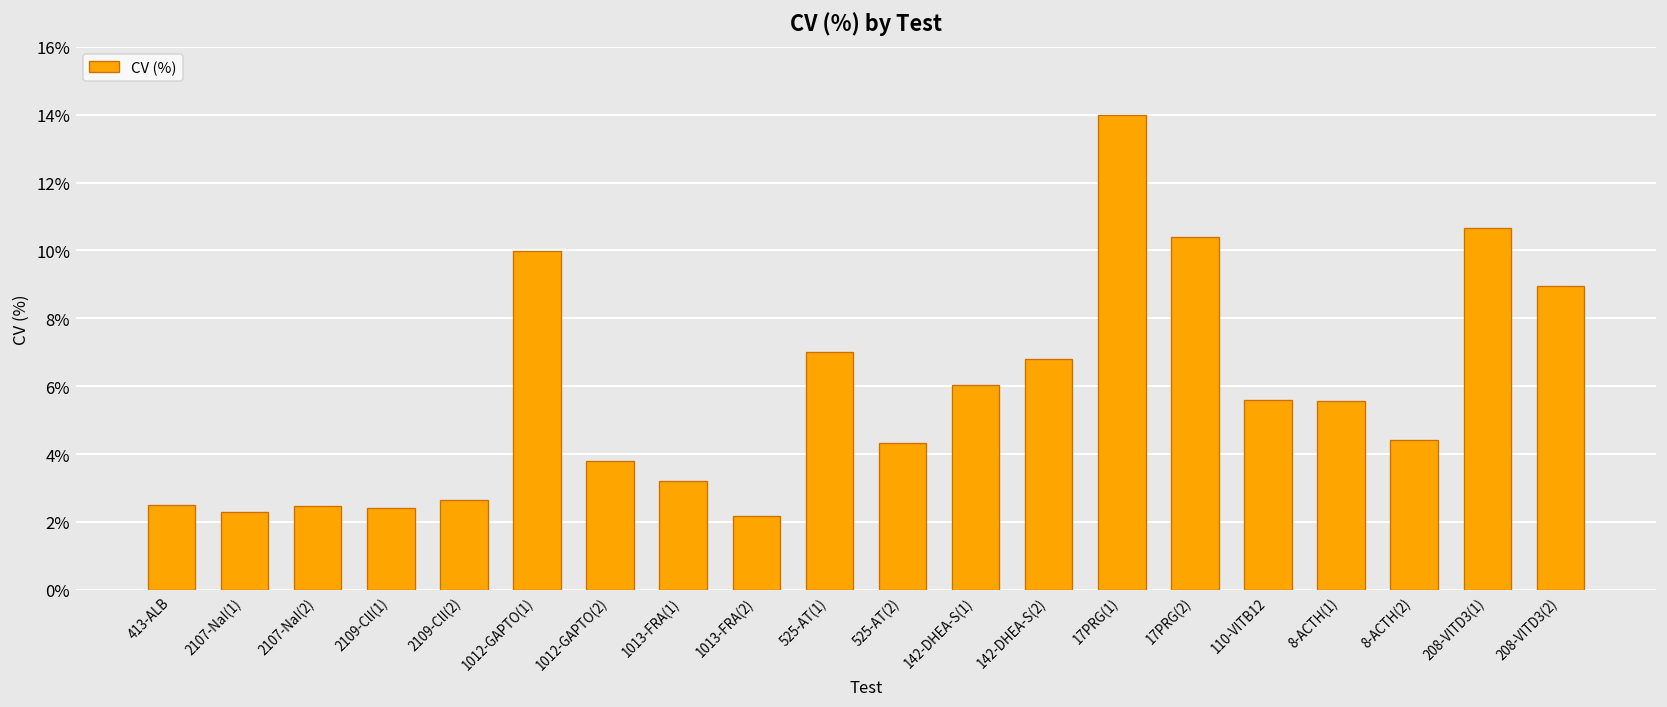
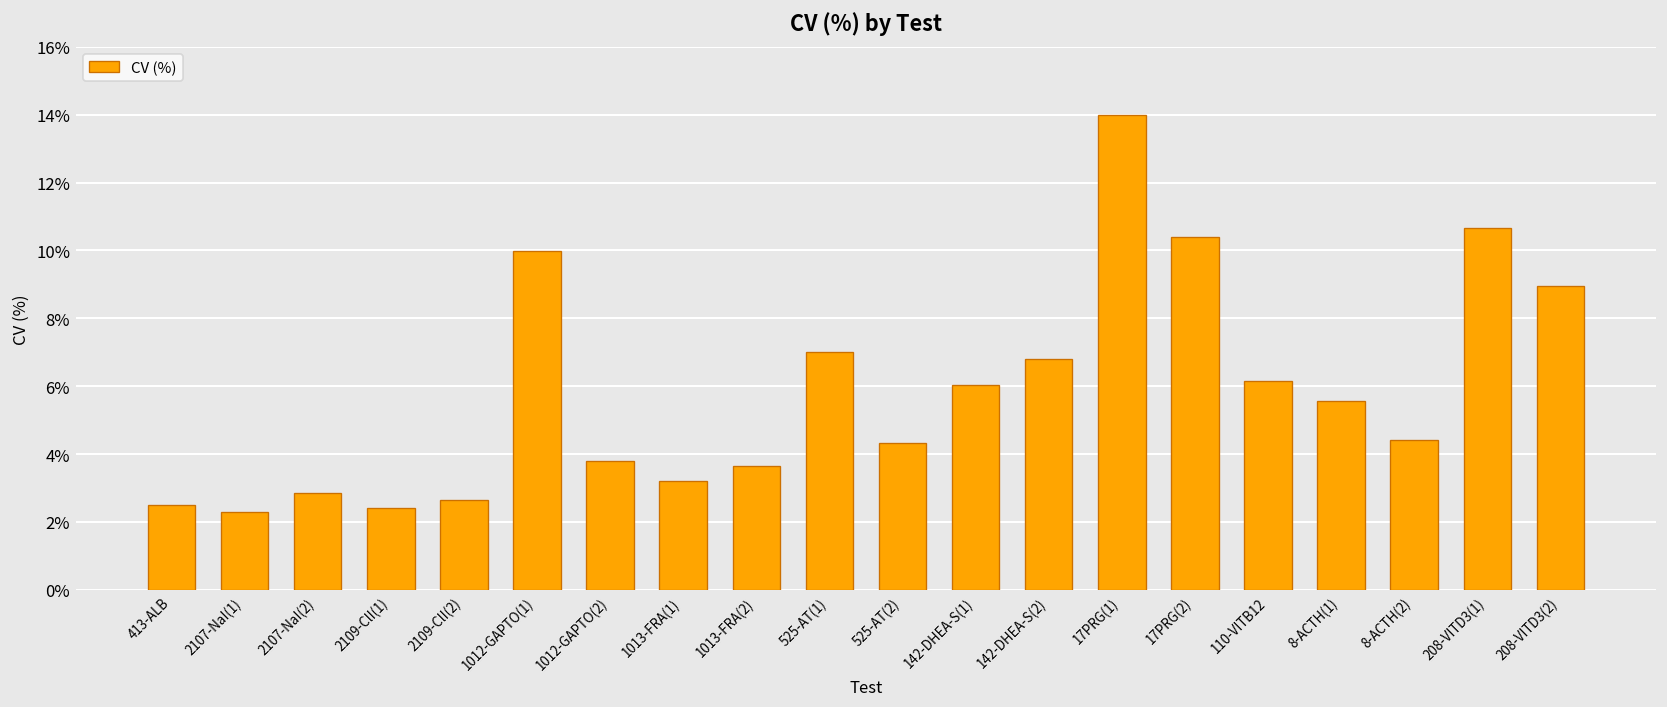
2107-NaI(2): 2.5% -> 2.8%
1013-FRA(2): 2.2% -> 3.6%
110-VITB12: 5.6% -> 6.2%
